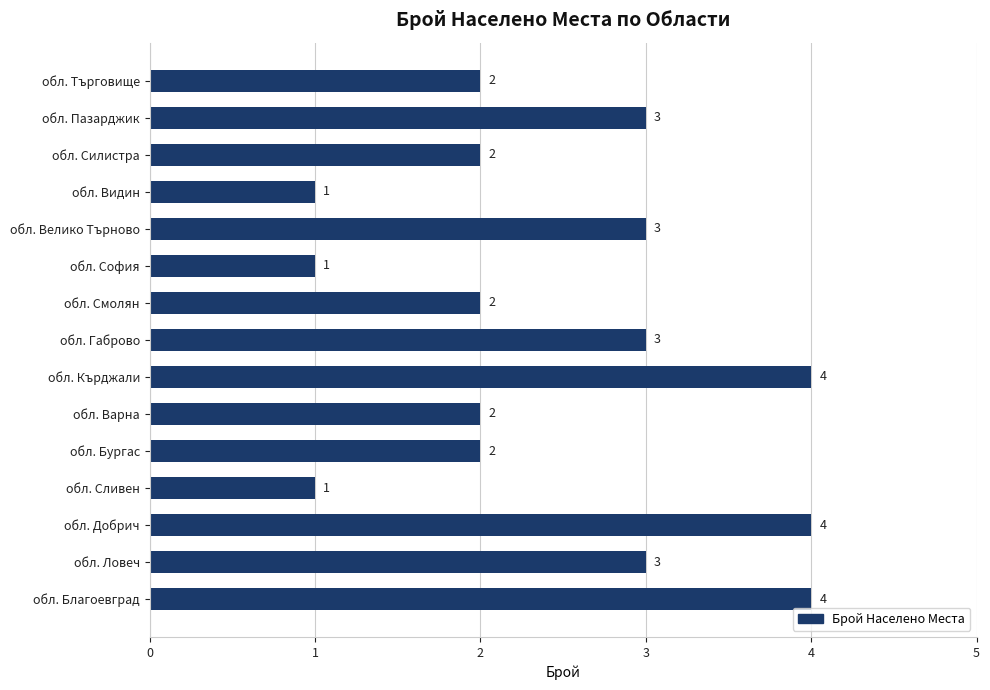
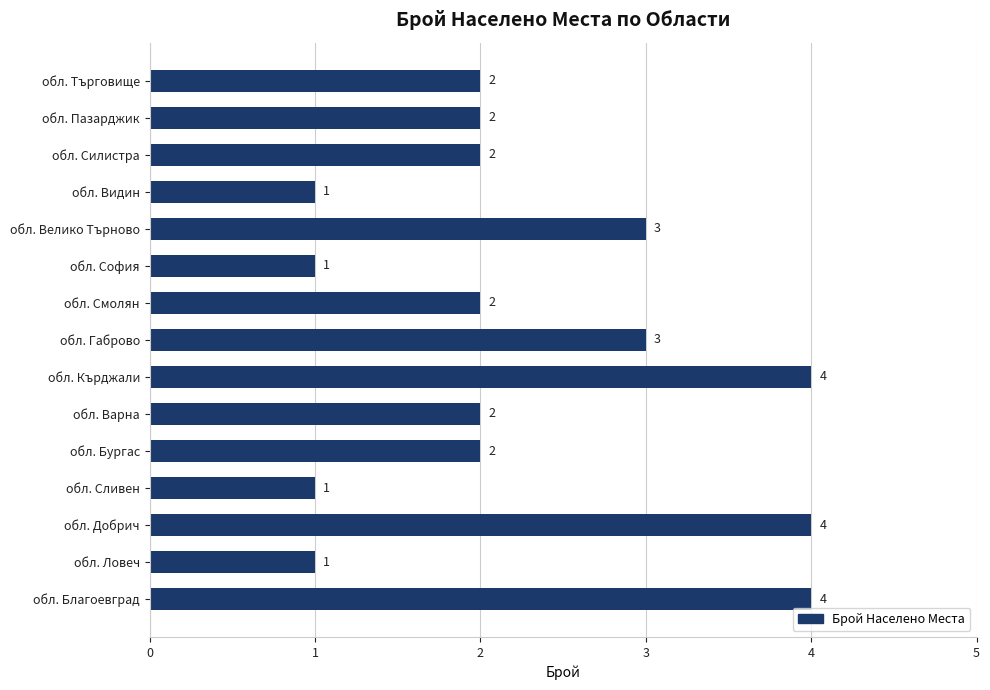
обл. Пазарджик: 3 -> 2
обл. Ловеч: 3 -> 1
